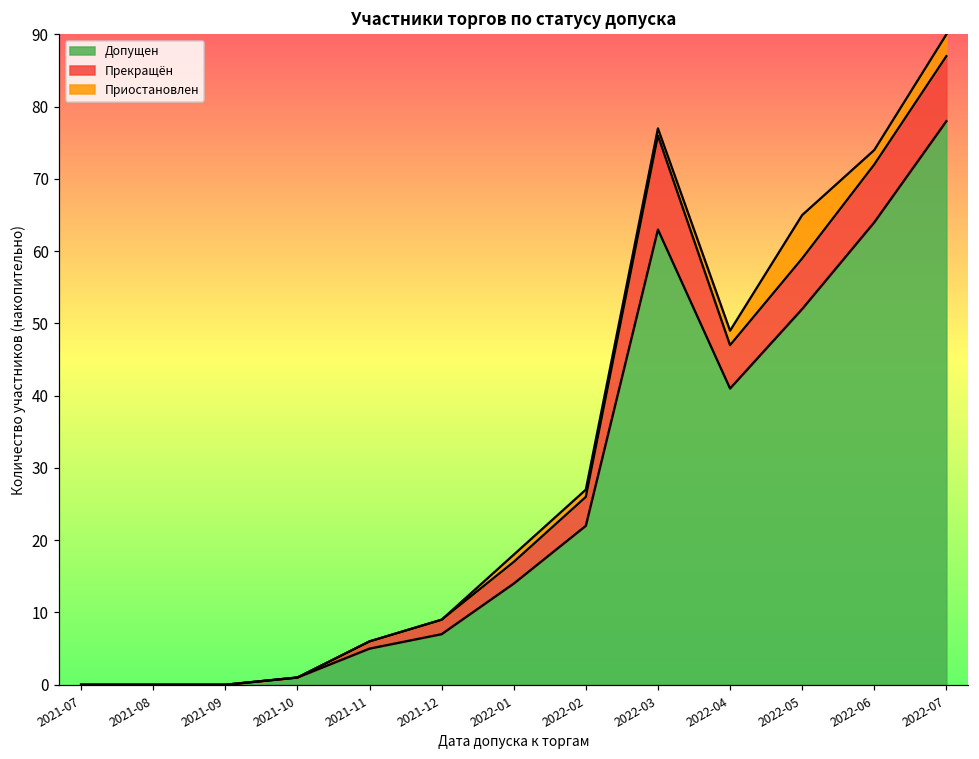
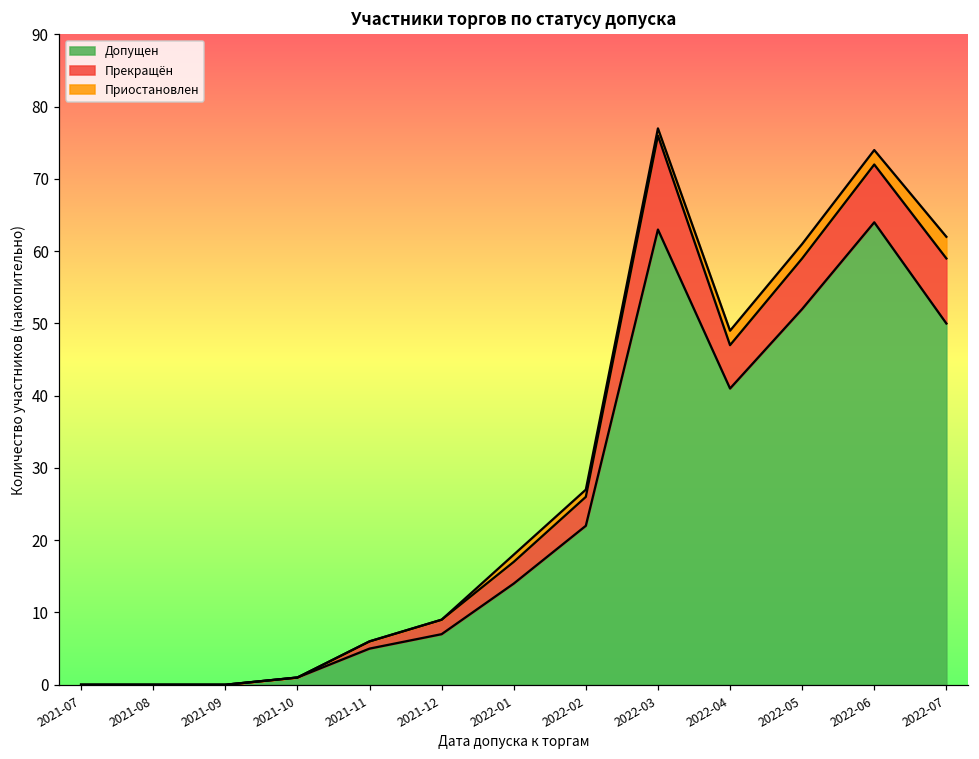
Приостановлен, 2022-05: 6 -> 2
Допущен, 2022-07: 78 -> 50
